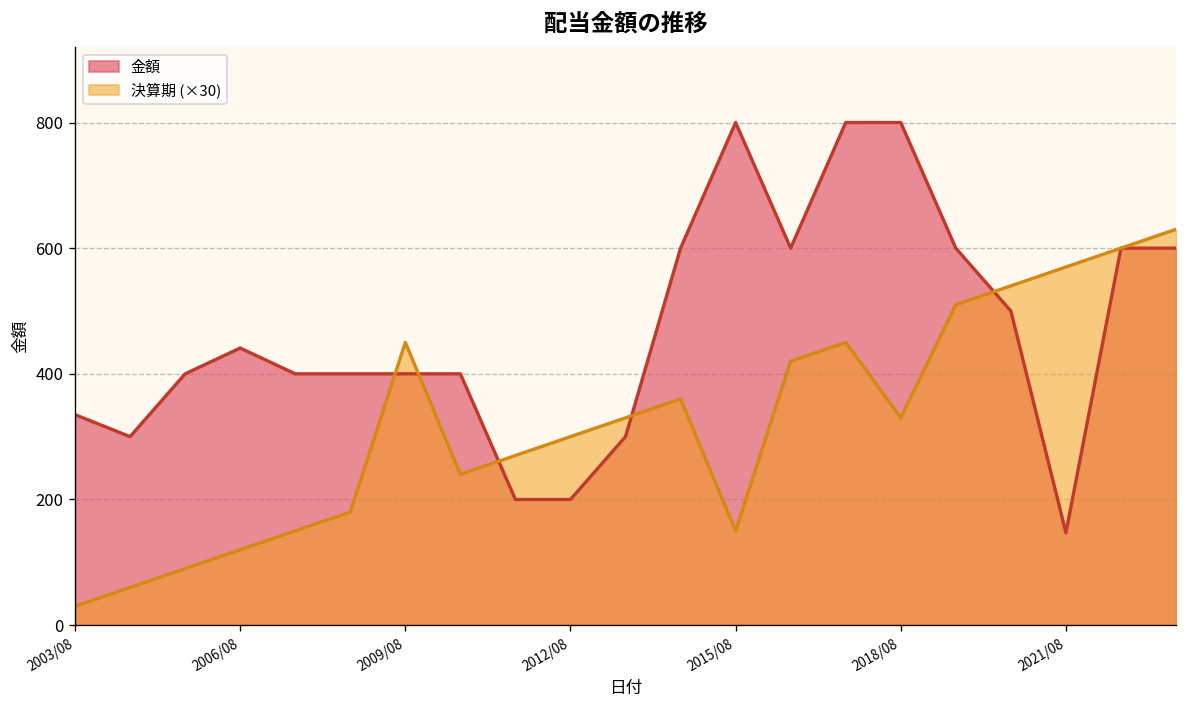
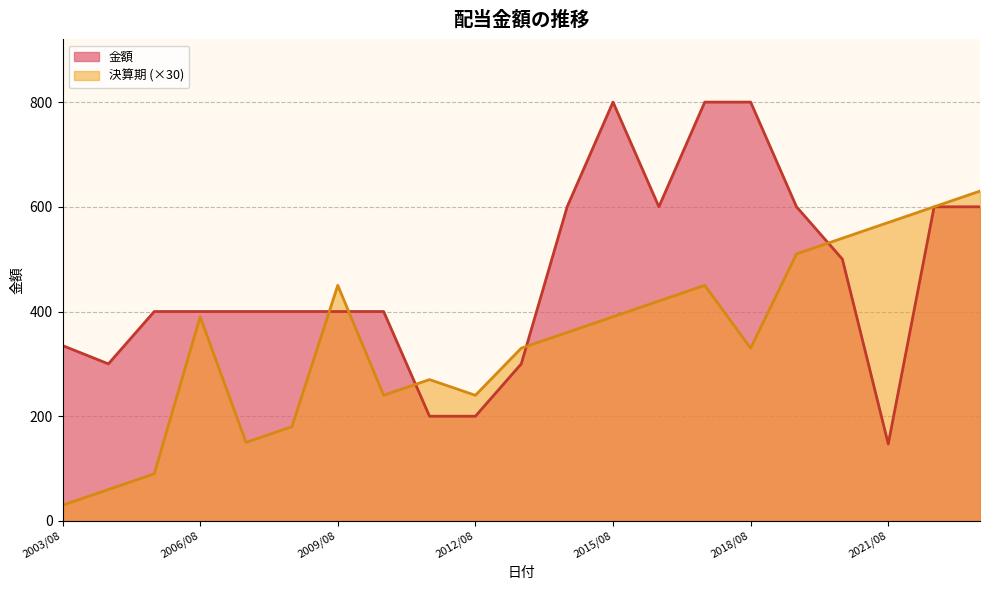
金額, 2006/08: 440 -> 400
決算期 (×30), 2006/08: 120 -> 390
決算期 (×30), 2012/08: 300 -> 240
決算期 (×30), 2015/08: 150 -> 390
